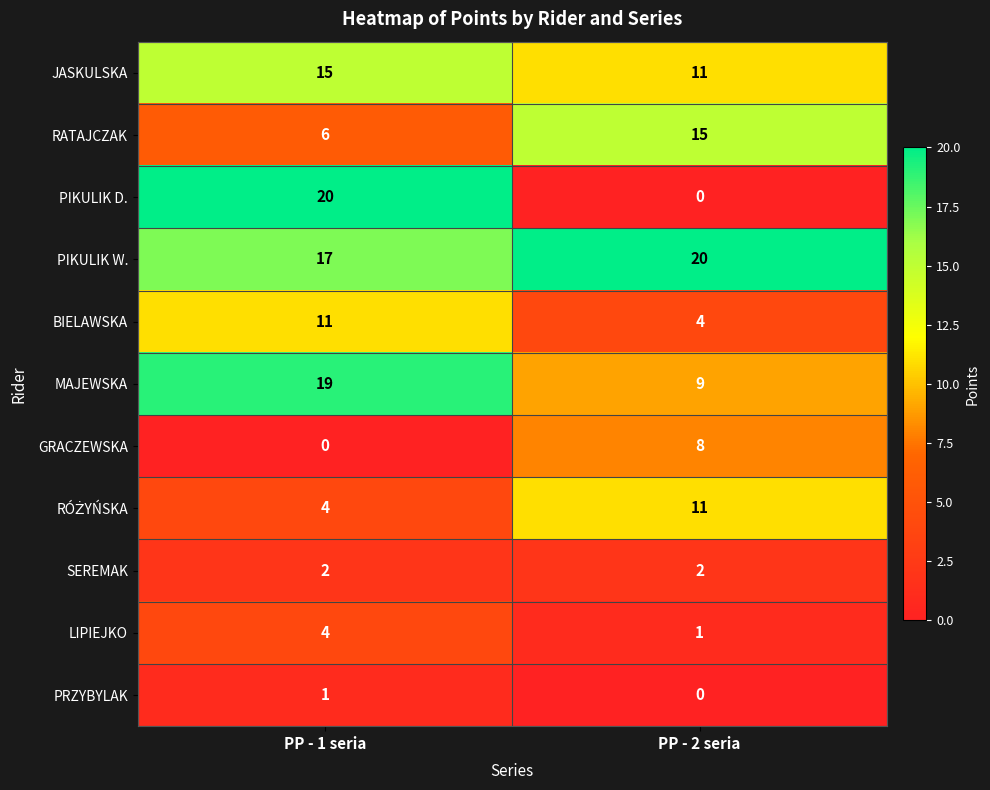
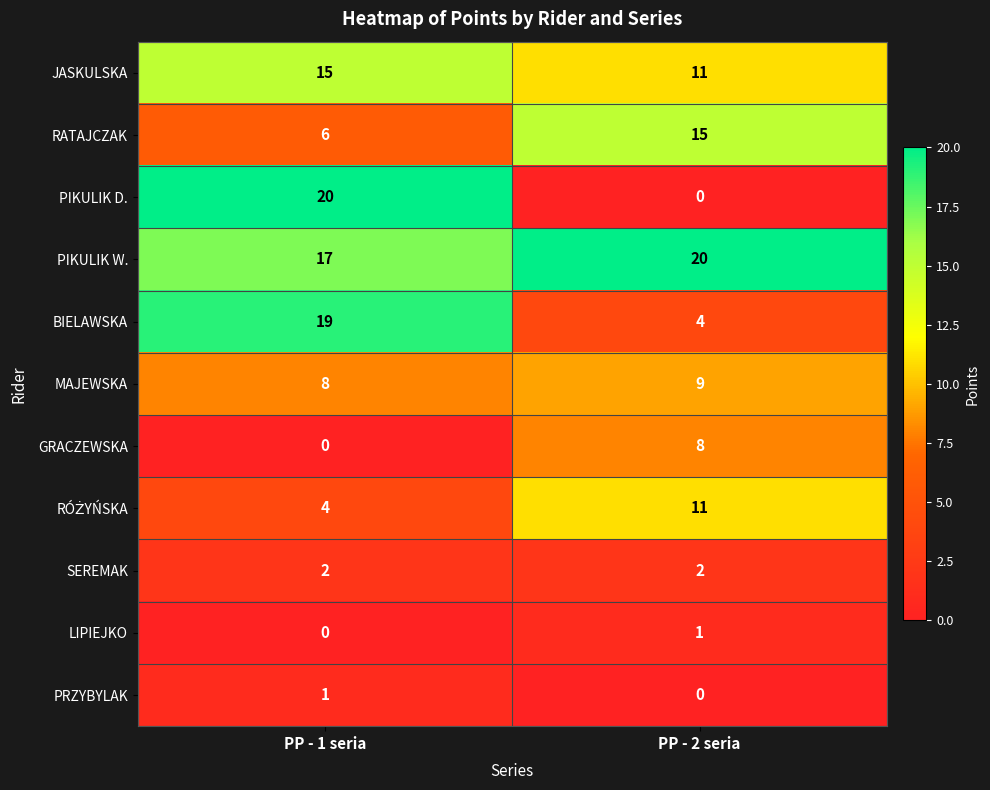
BIELAWSKA, PP - 1 seria: 11 -> 19
MAJEWSKA, PP - 1 seria: 19 -> 8
LIPIEJKO, PP - 1 seria: 4 -> 0
